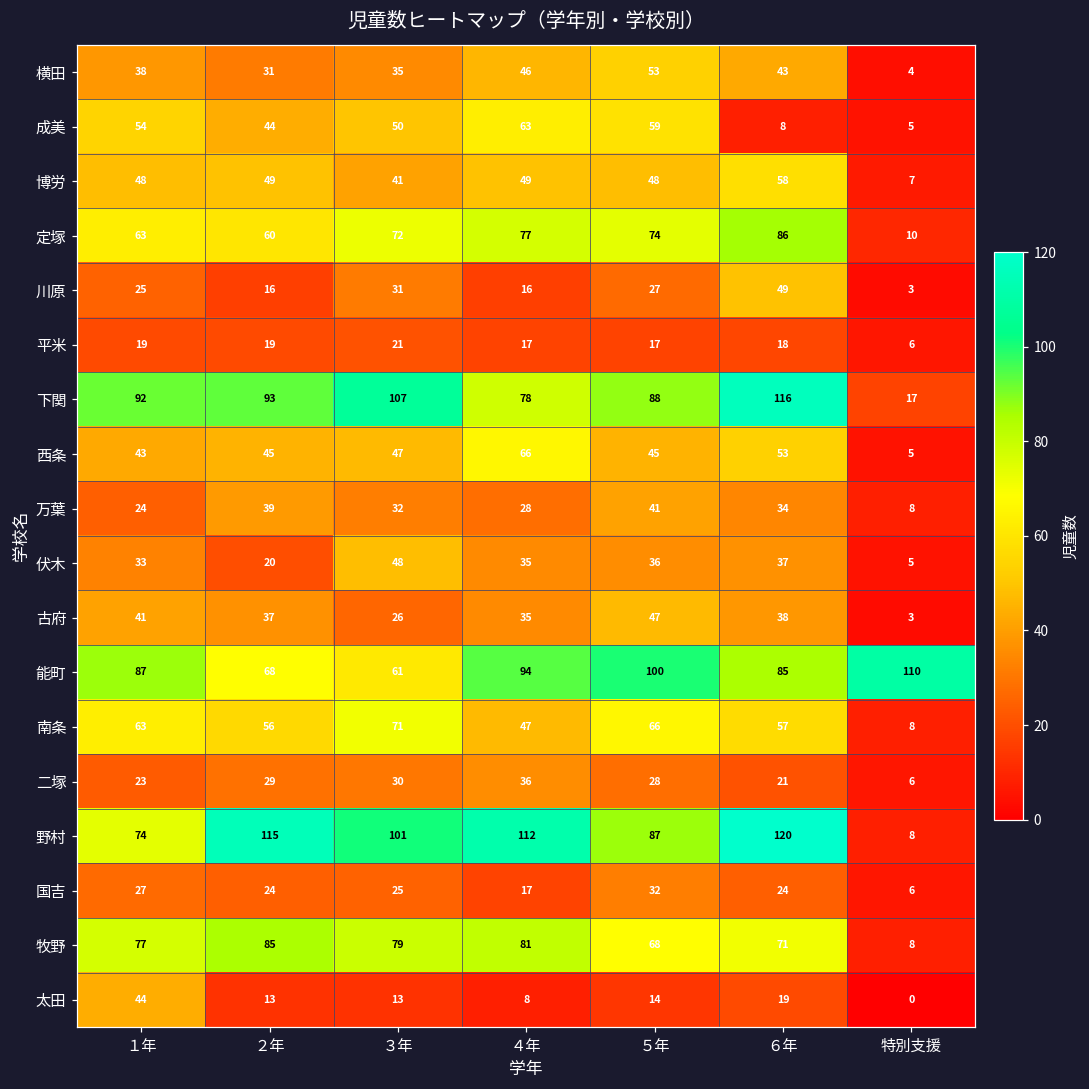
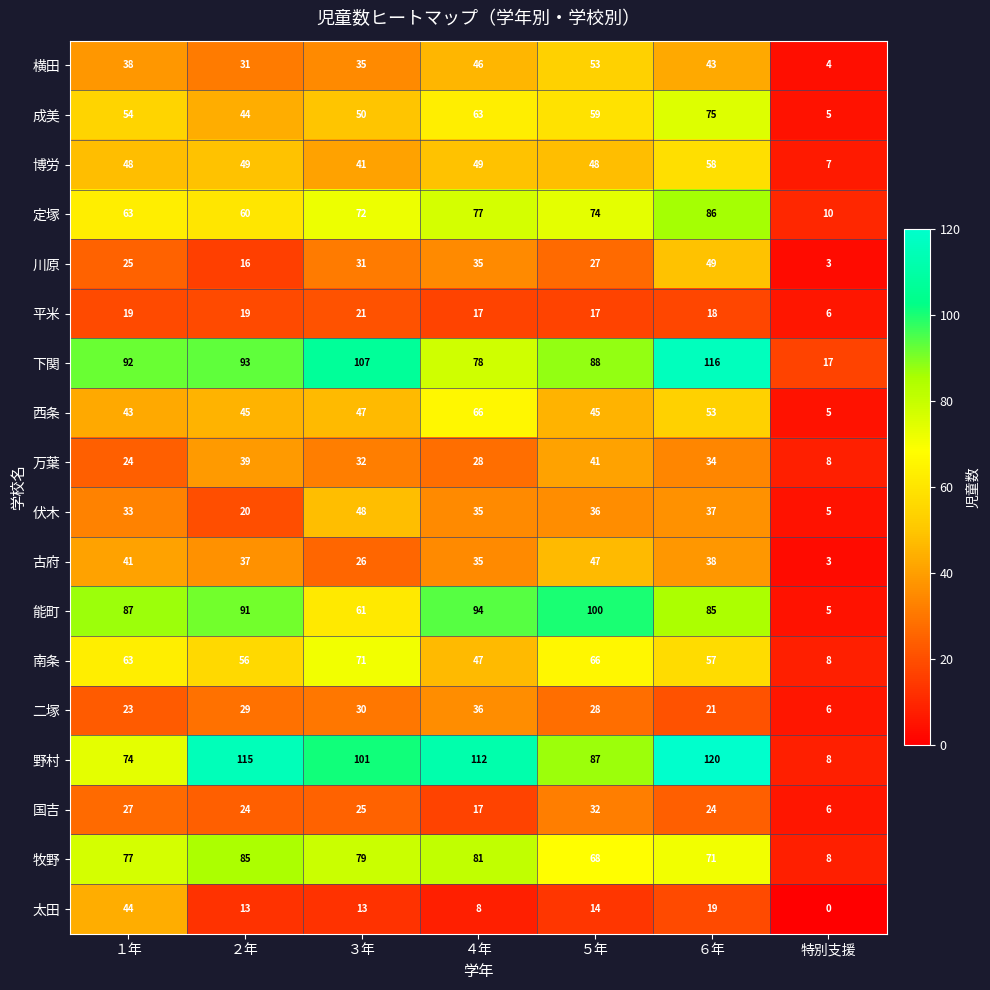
成美, ６年: 8 -> 75
川原, ４年: 16 -> 35
能町, ２年: 68 -> 91
能町, 特別支援: 110 -> 5
